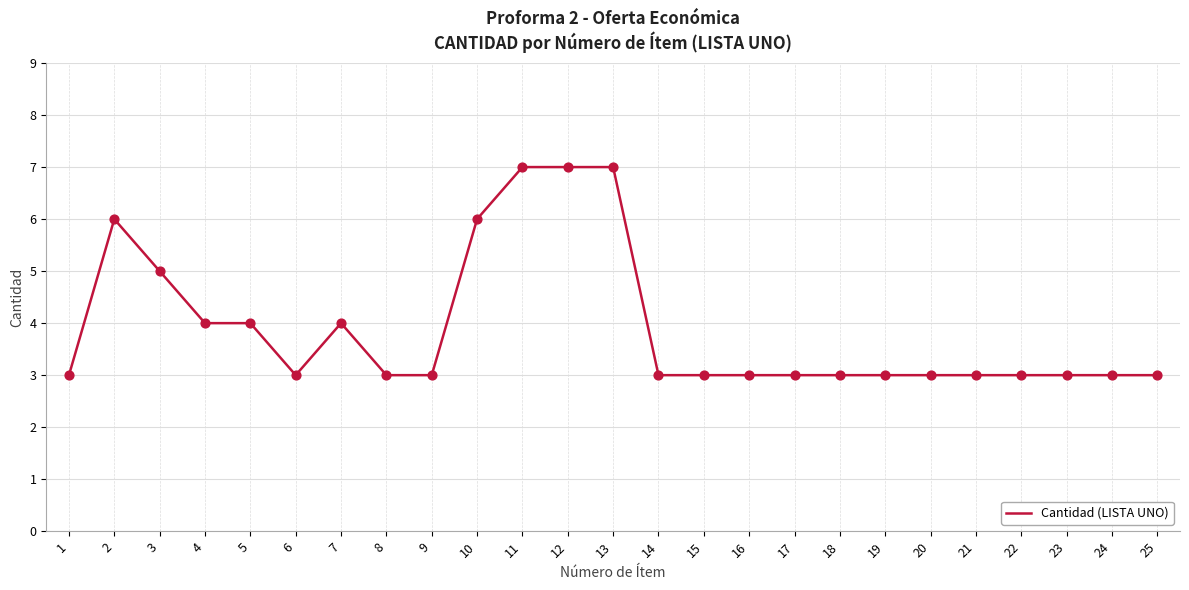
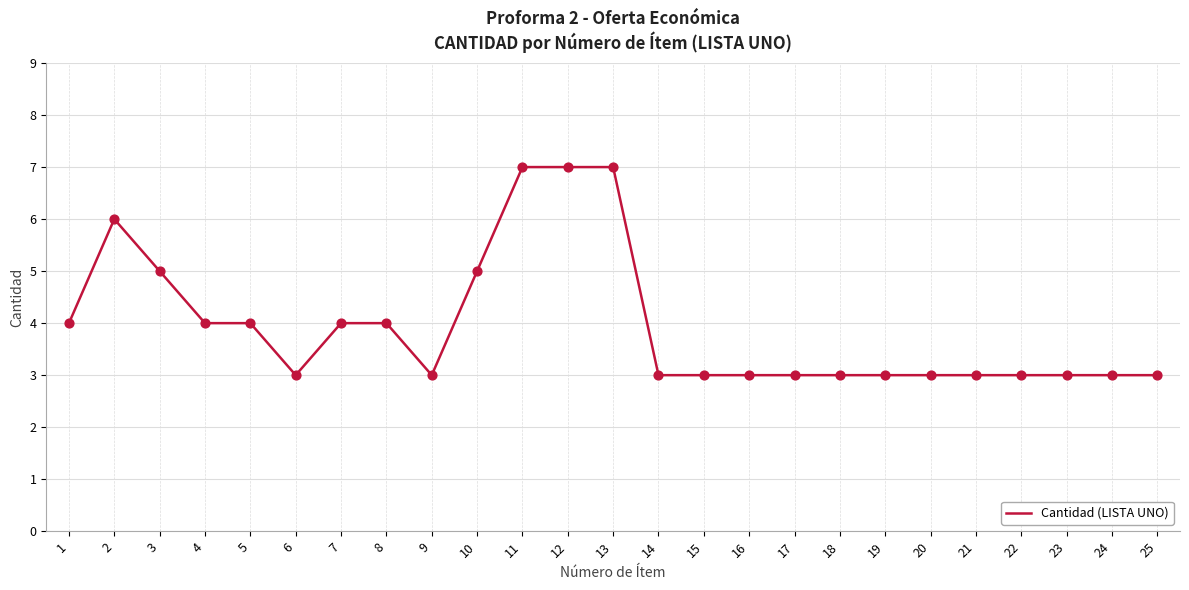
1: 3 -> 4
8: 3 -> 4
10: 6 -> 5
